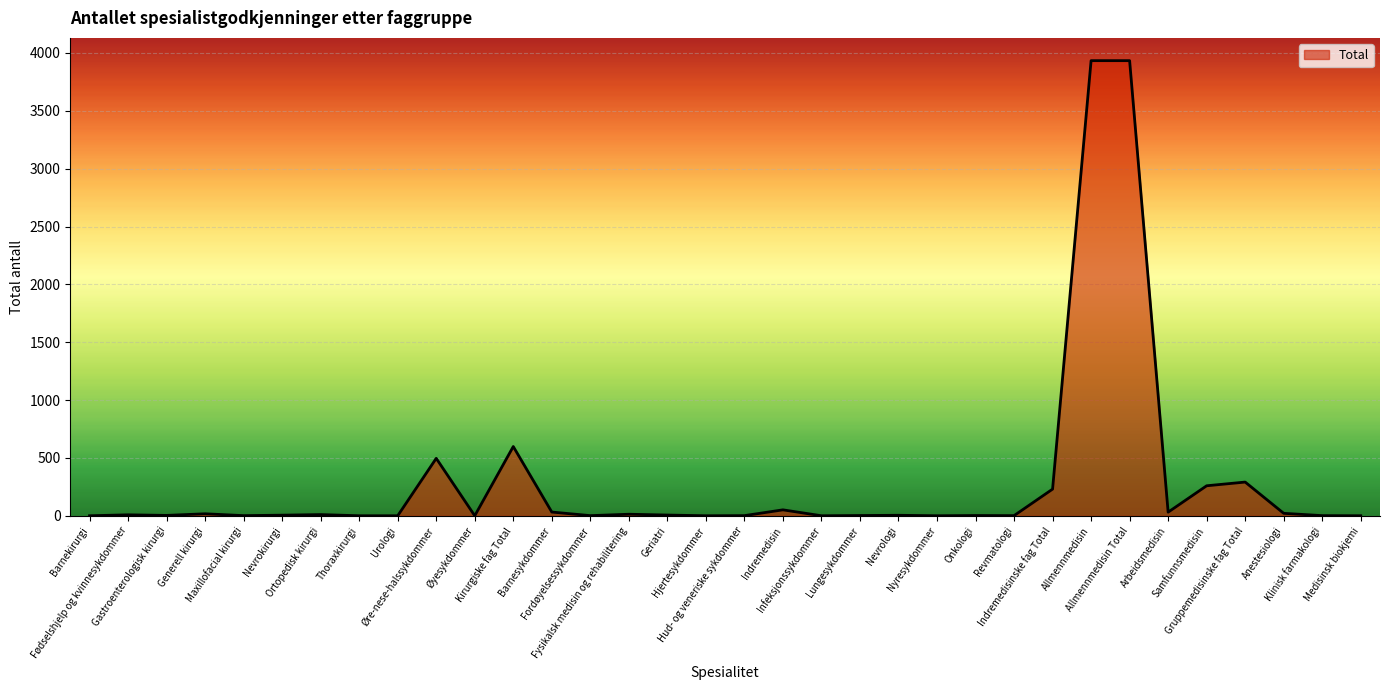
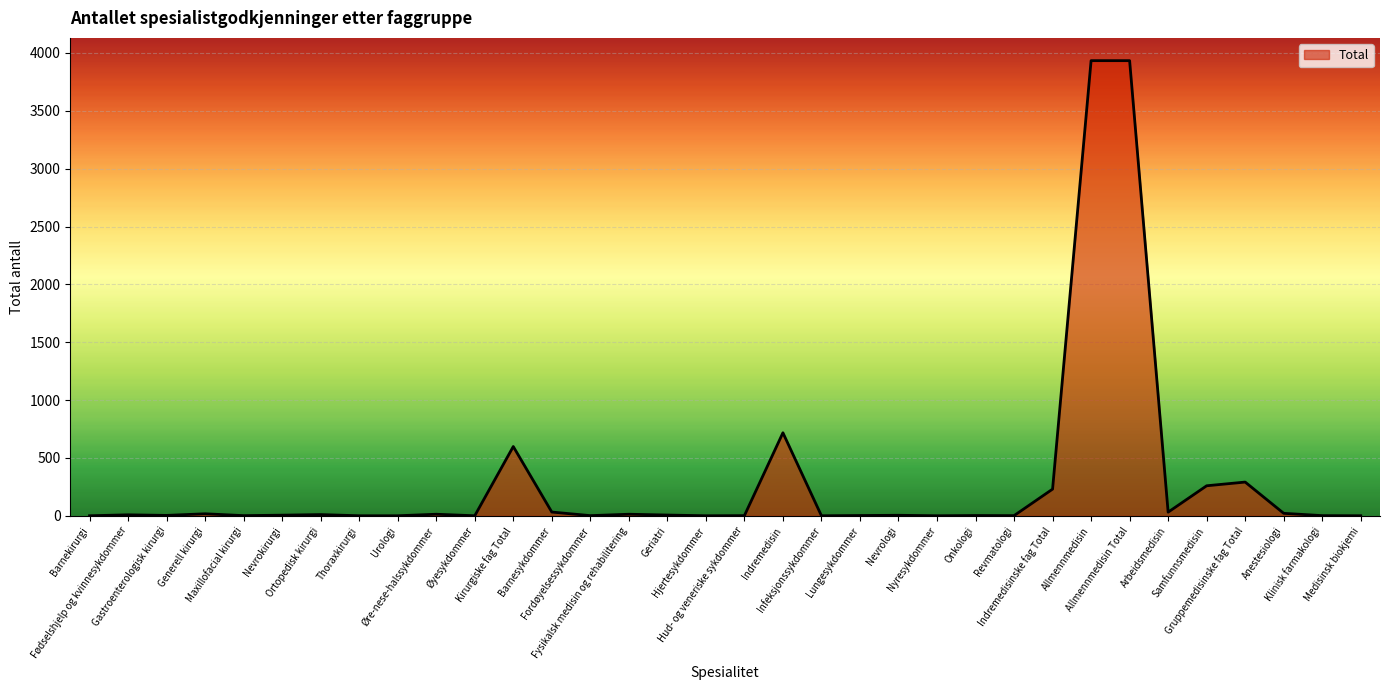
Øre-nese-halssykdommer: 500 -> 10
Indremedisin: 50 -> 720
